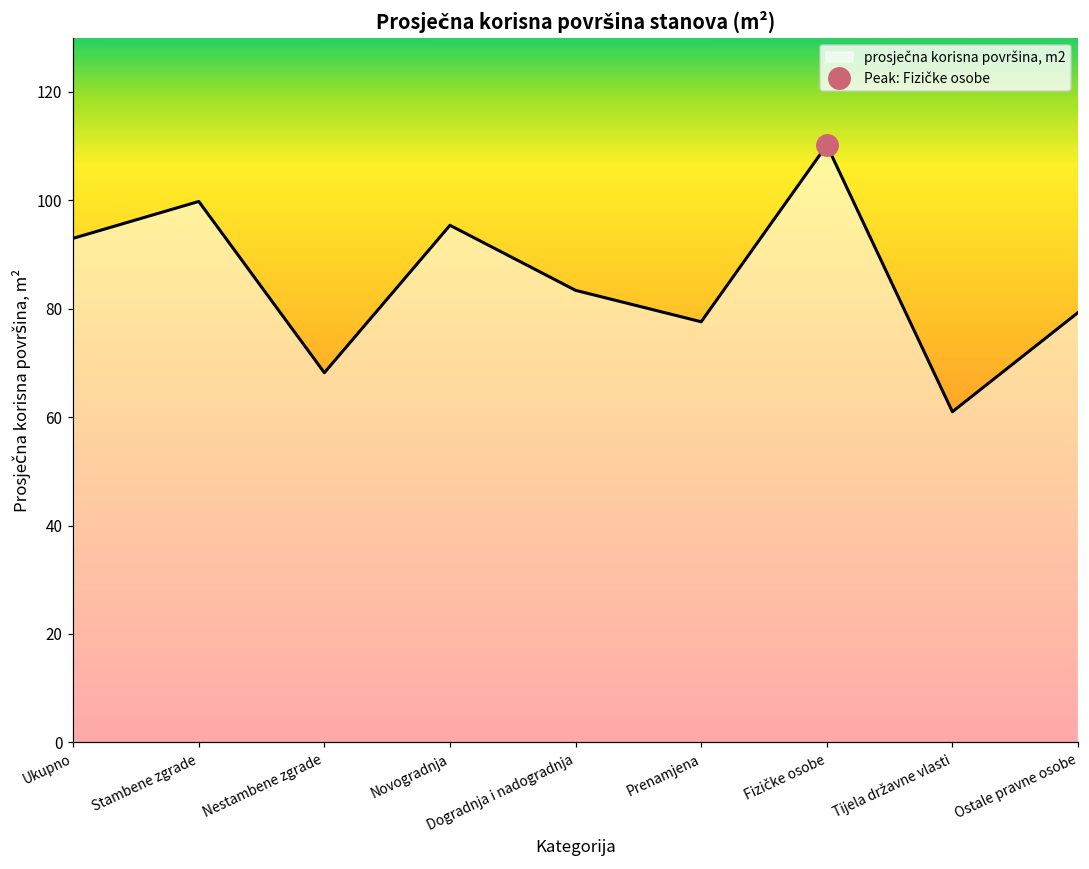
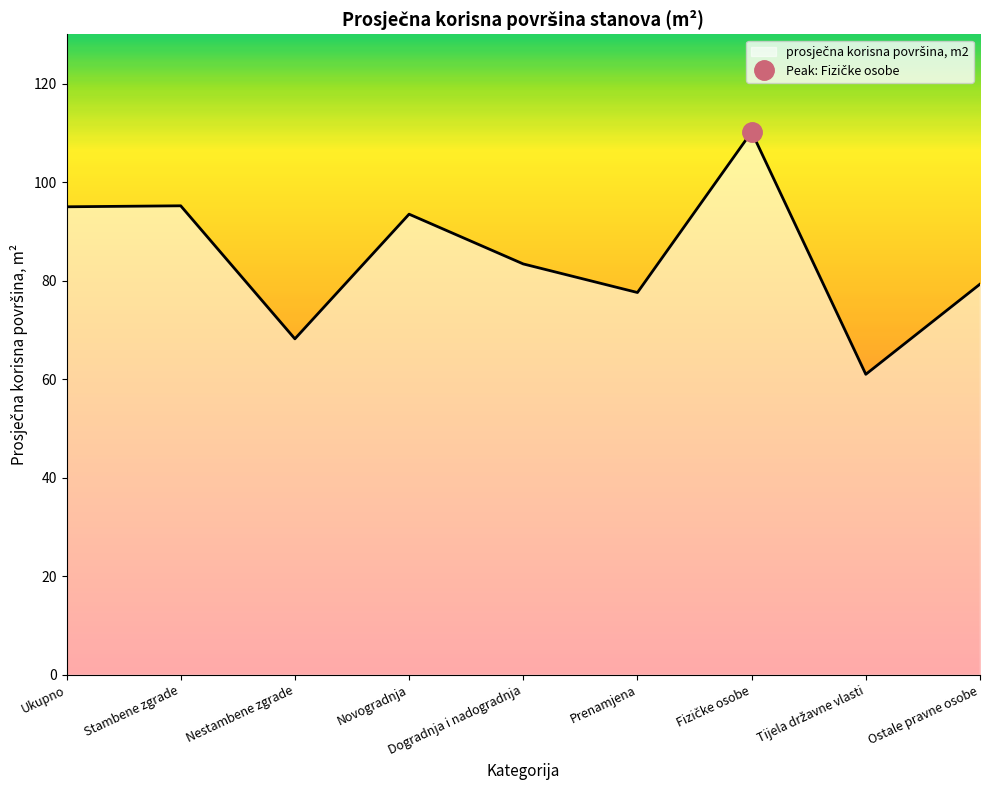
prosječna korisna površina, m2, Ukupno: 93 -> 95
prosječna korisna površina, m2, Stambene zgrade: 100 -> 95
prosječna korisna površina, m2, Novogradnja: 95 -> 94
